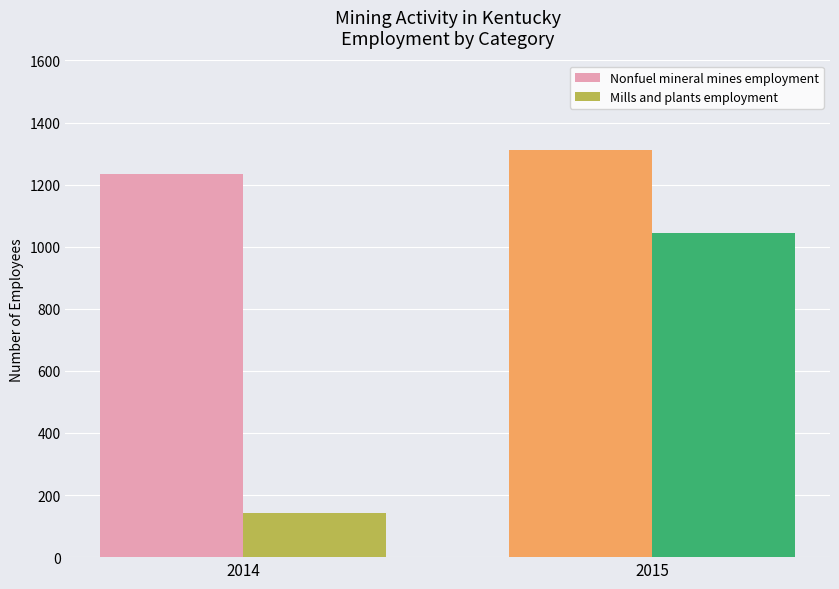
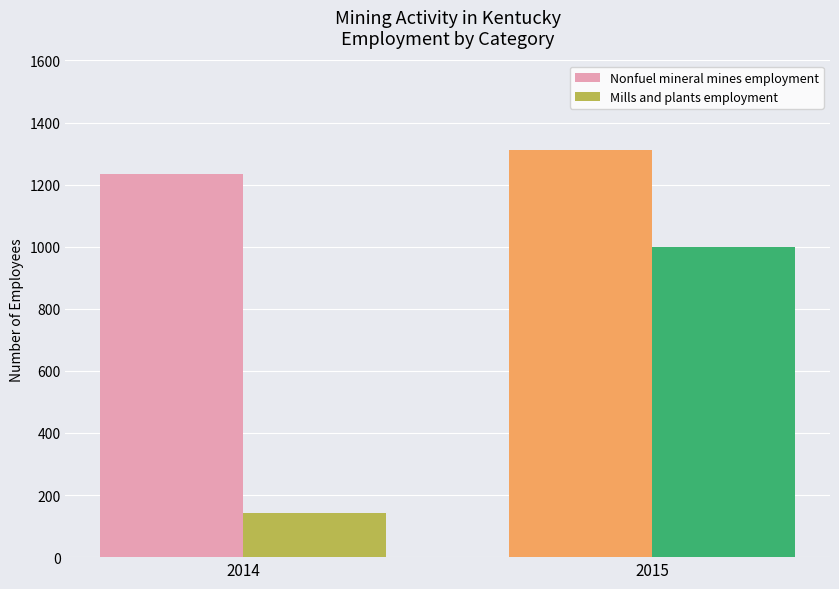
Mills and plants employment, 2015: 1050 -> 1000
